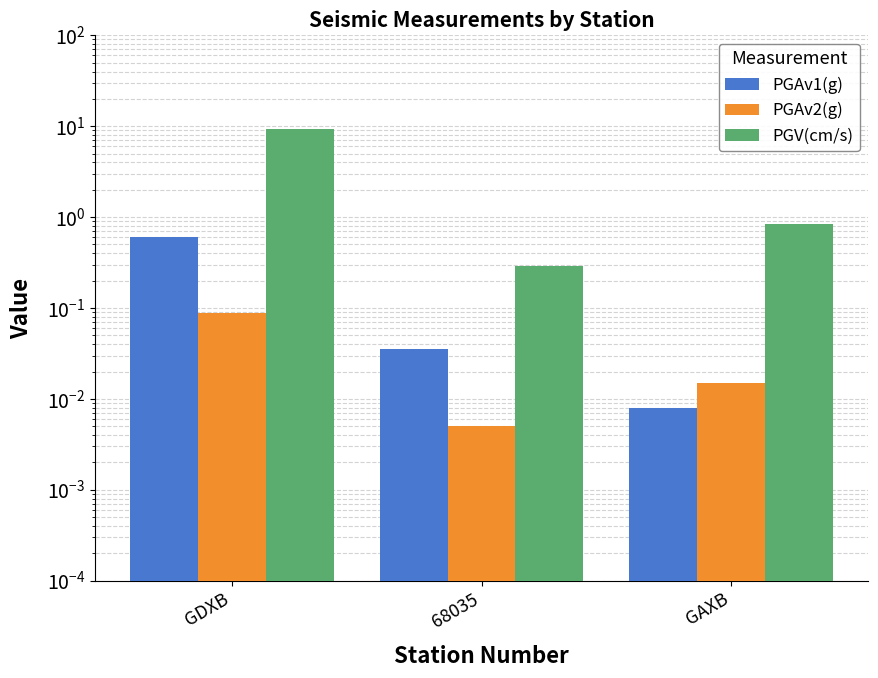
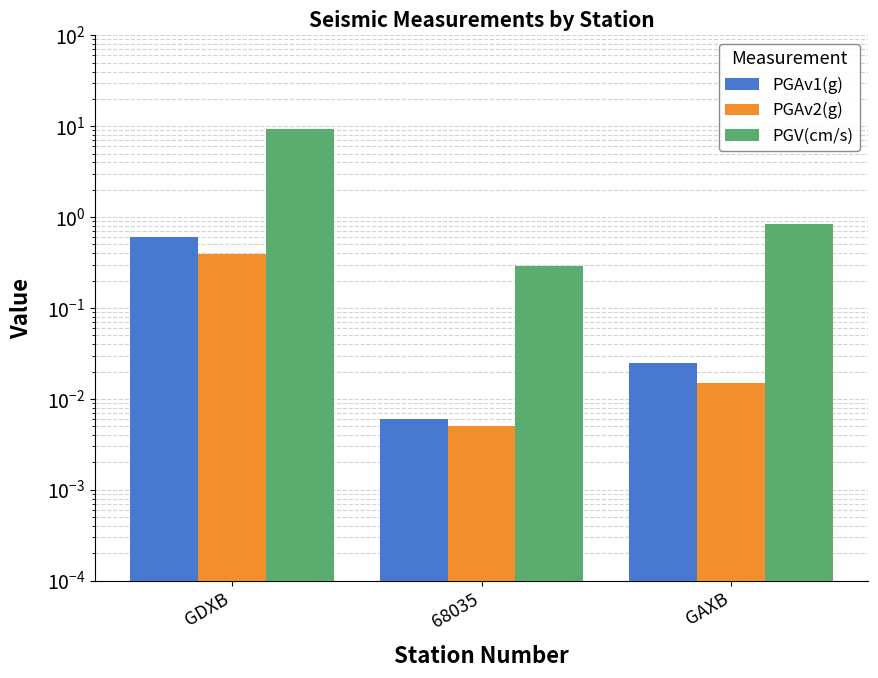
PGAv2(g), GDXB: 0.09 -> 0.39
PGAv1(g), 68035: 0.035 -> 0.006
PGAv1(g), GAXB: 0.008 -> 0.025
